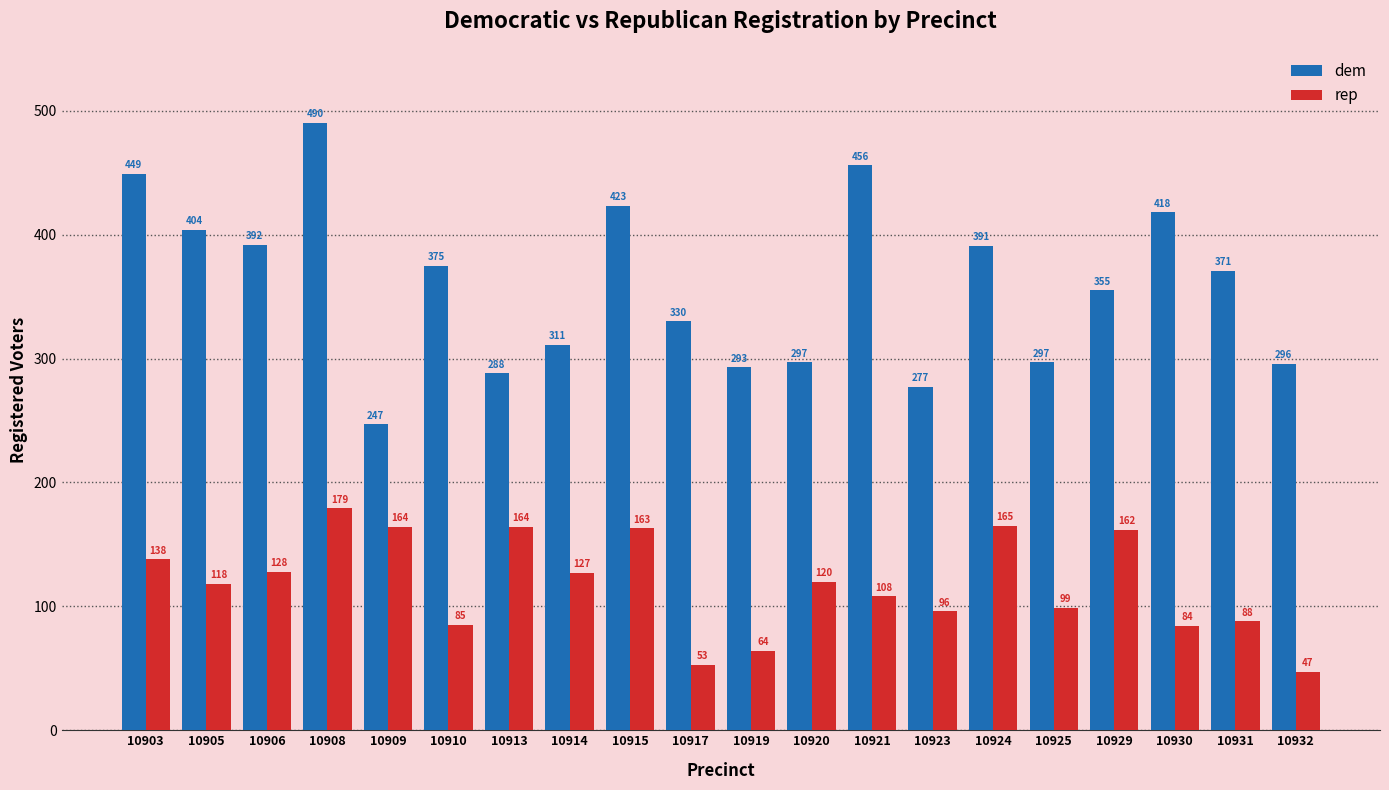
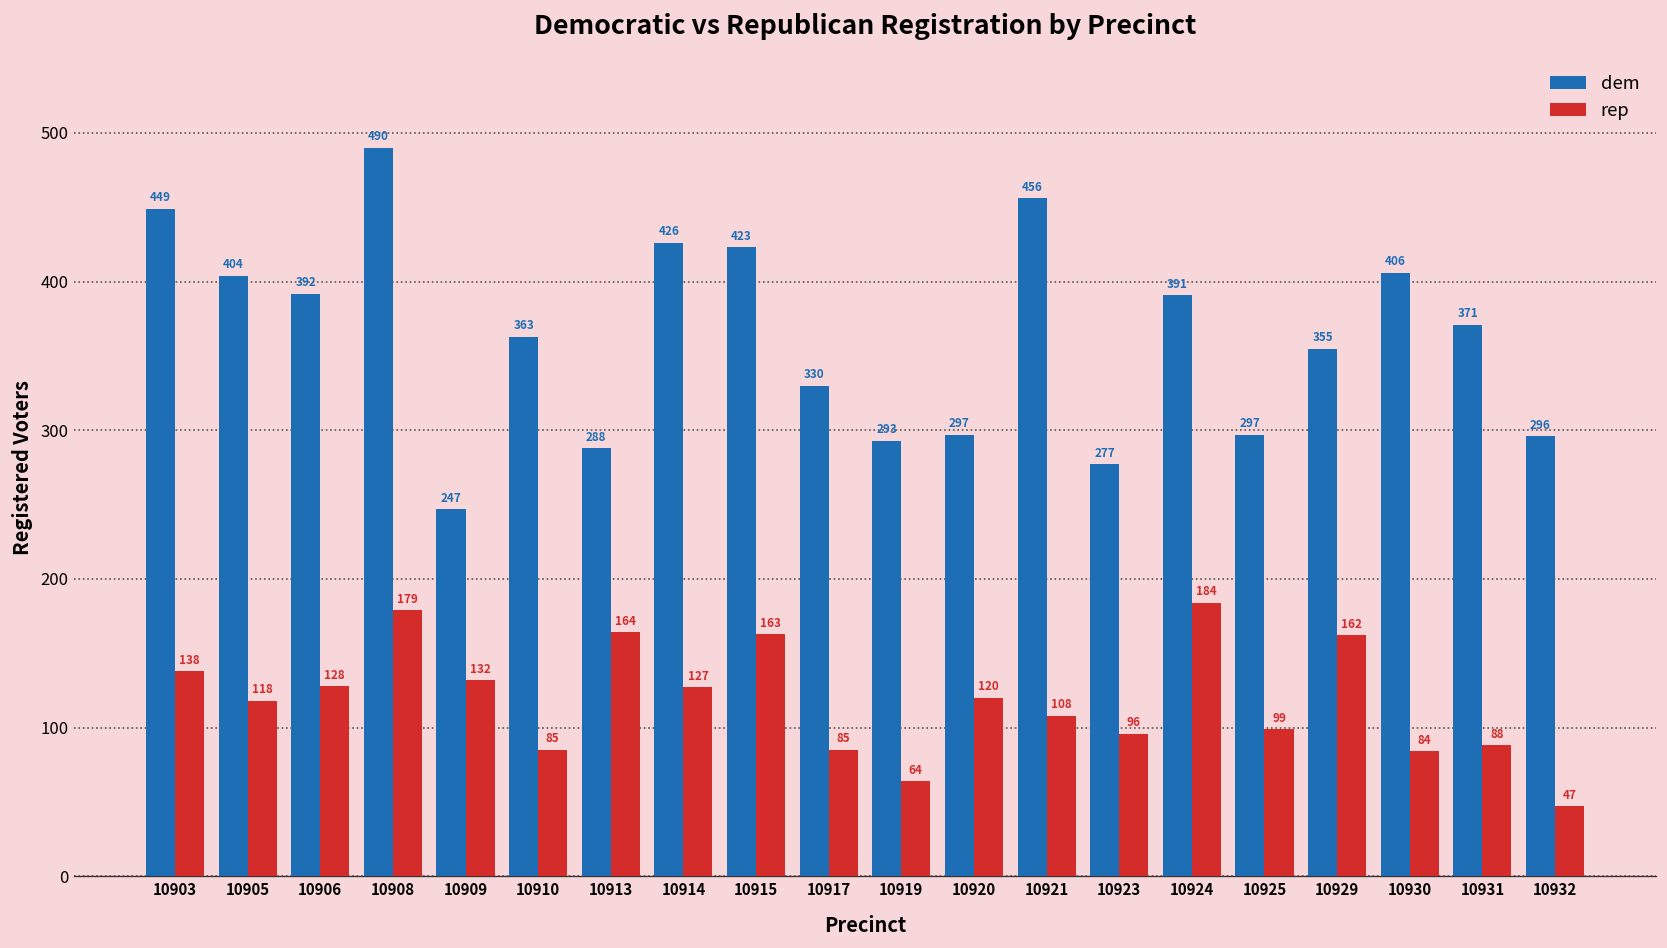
rep, 10909: 164 -> 132
dem, 10910: 375 -> 363
dem, 10914: 311 -> 426
rep, 10917: 53 -> 85
rep, 10924: 165 -> 184
dem, 10930: 418 -> 406
